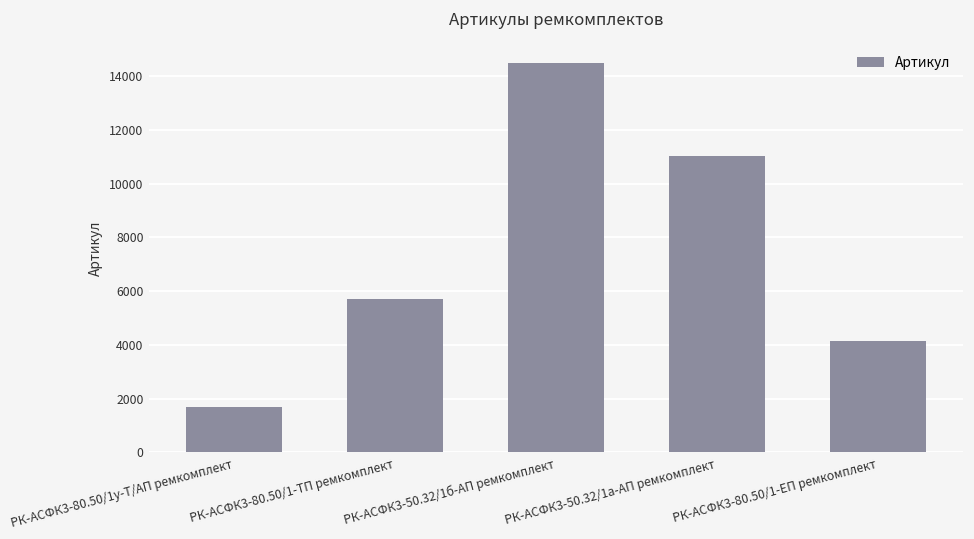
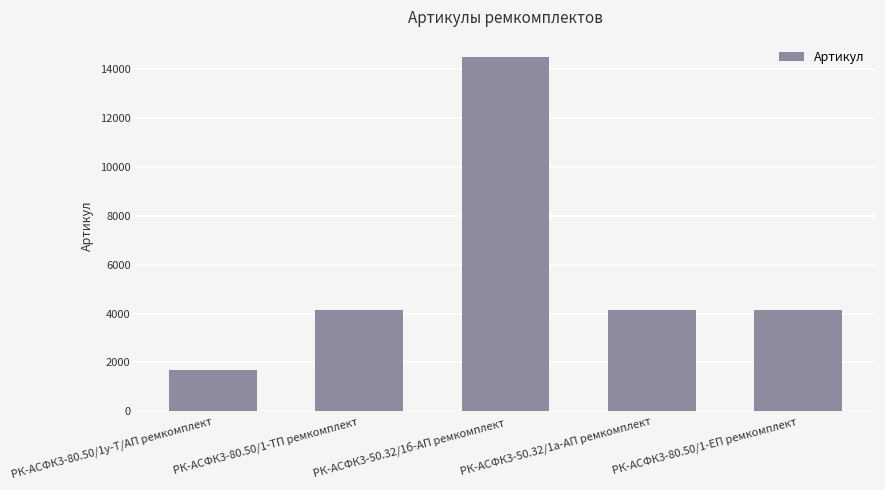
РК-АСФК3-80.50/1-ТП ремкомплект: 5700 -> 4100
РК-АСФК3-50.32/1а-АП ремкомплект: 11000 -> 4100
